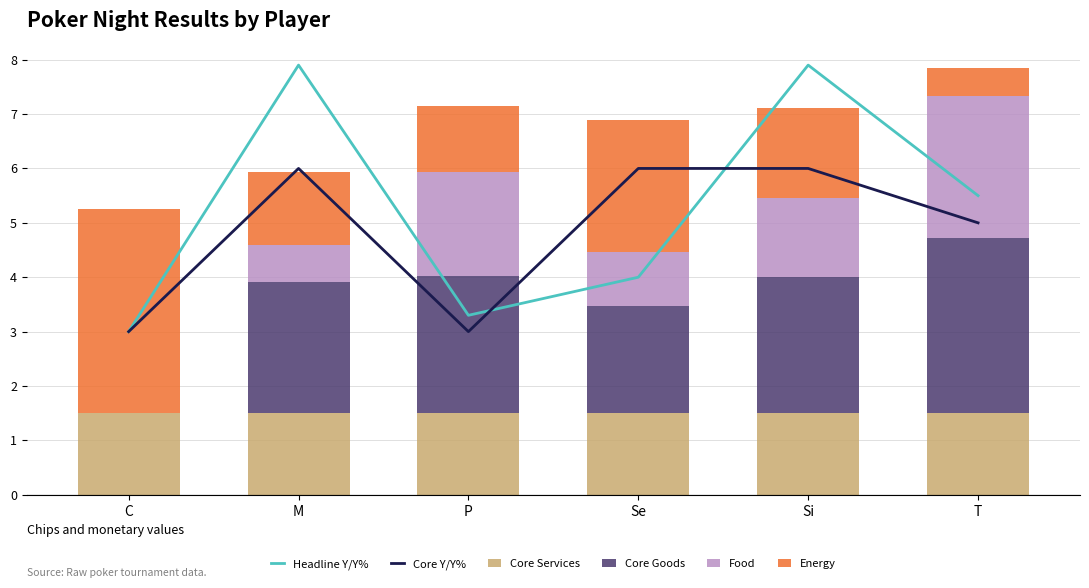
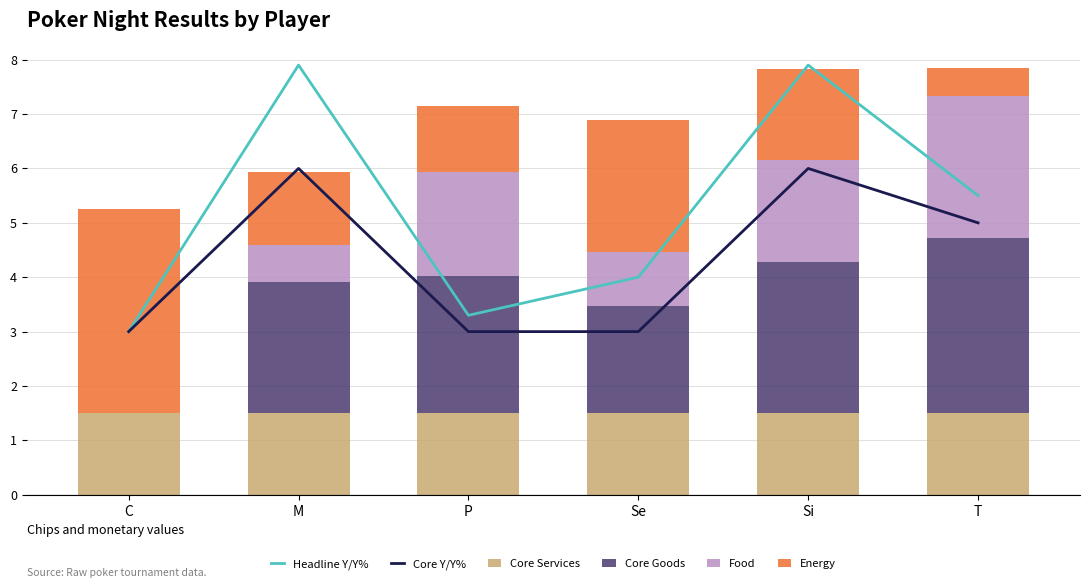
Core Y/Y%, Se: 6 -> 3
Core Goods, Si: 2.5 -> 2.8
Food, Si: 1.4 -> 1.9
